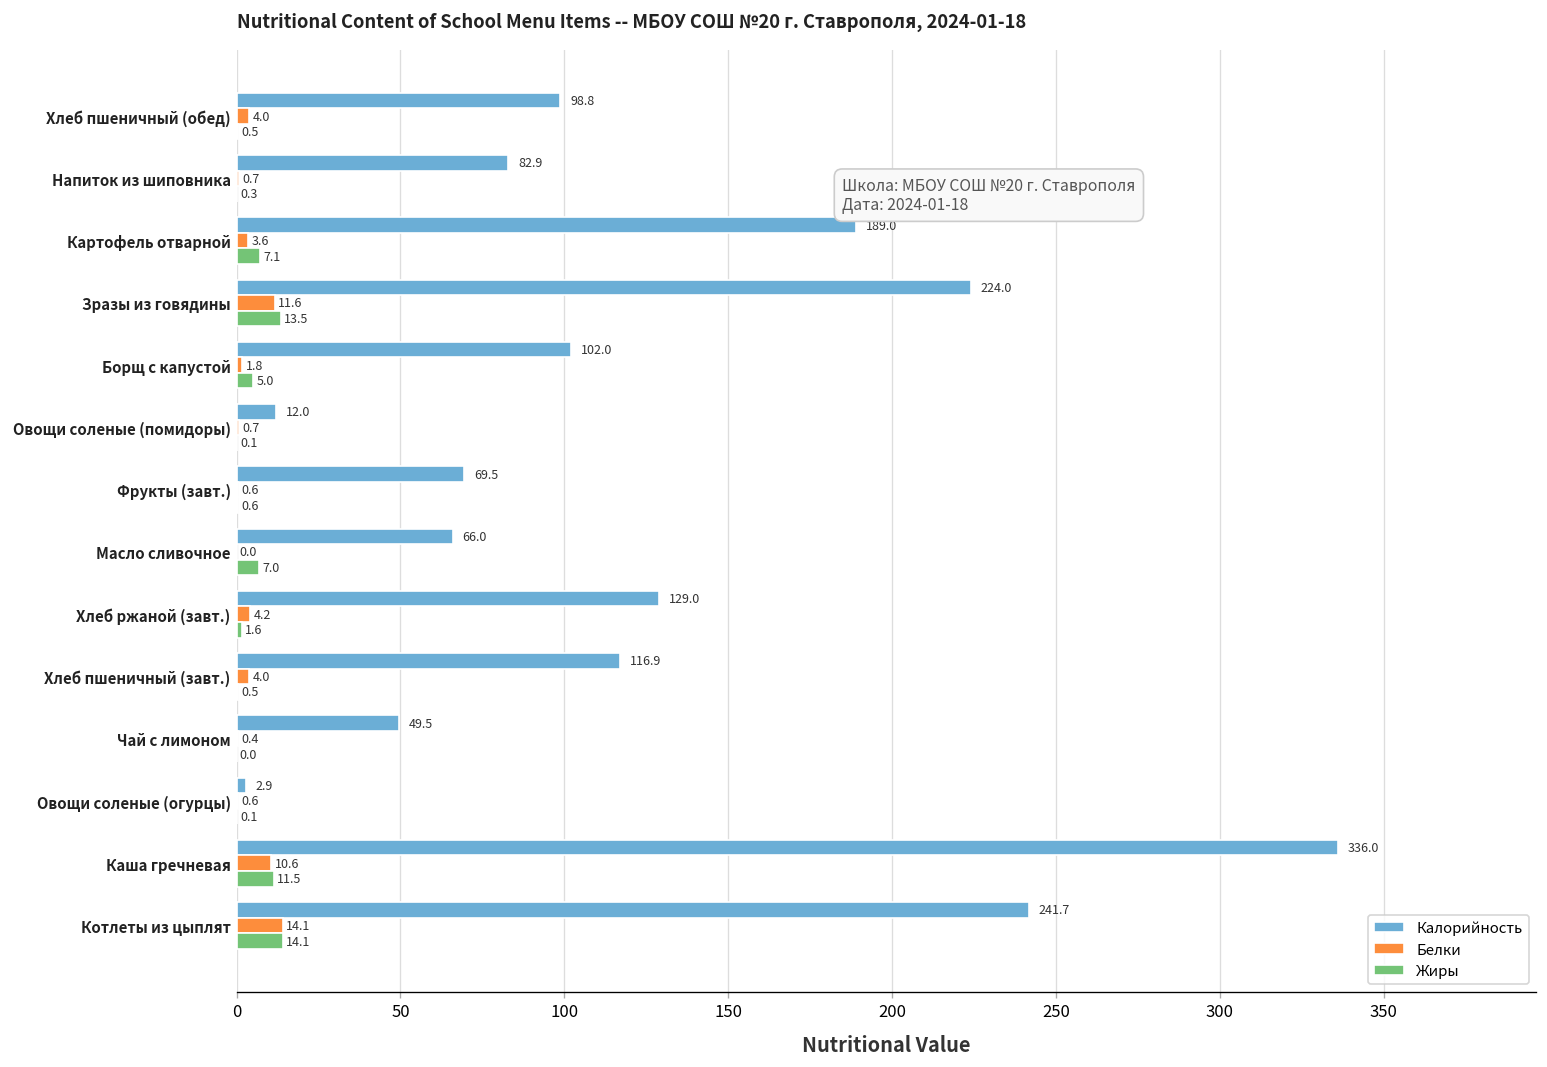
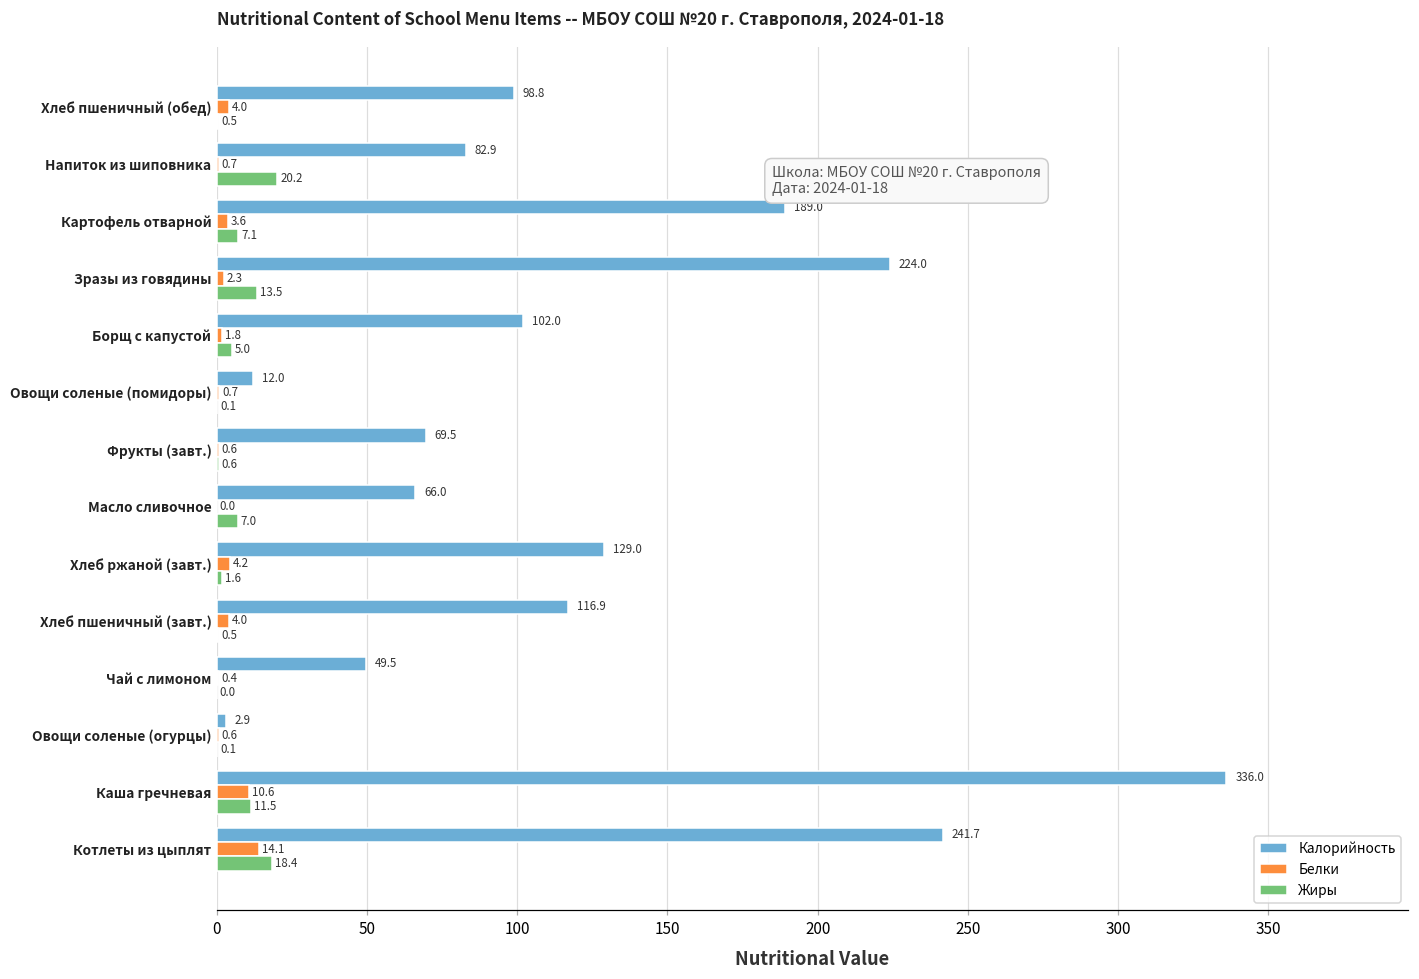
Жиры, Напиток из шиповника: 0.3 -> 20.2
Белки, Зразы из говядины: 11.6 -> 2.3
Жиры, Котлеты из цыплят: 14.1 -> 18.4
